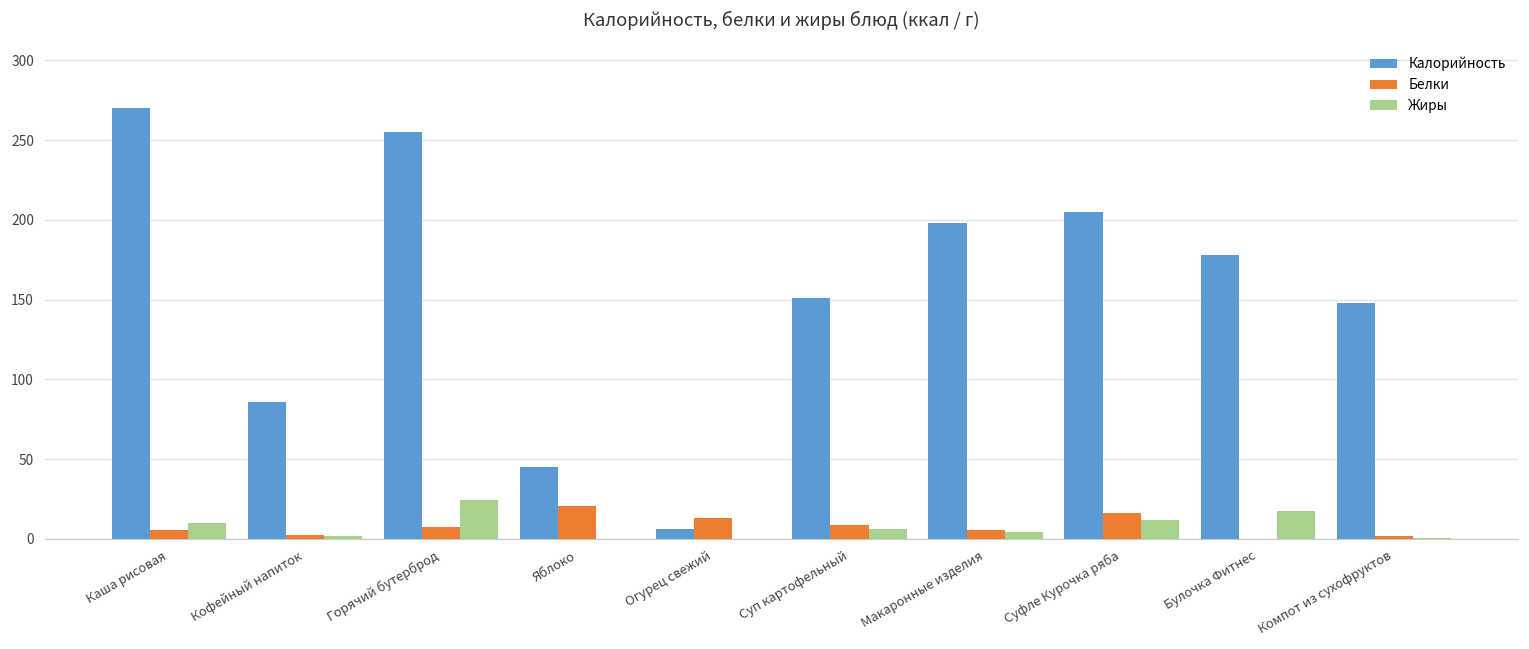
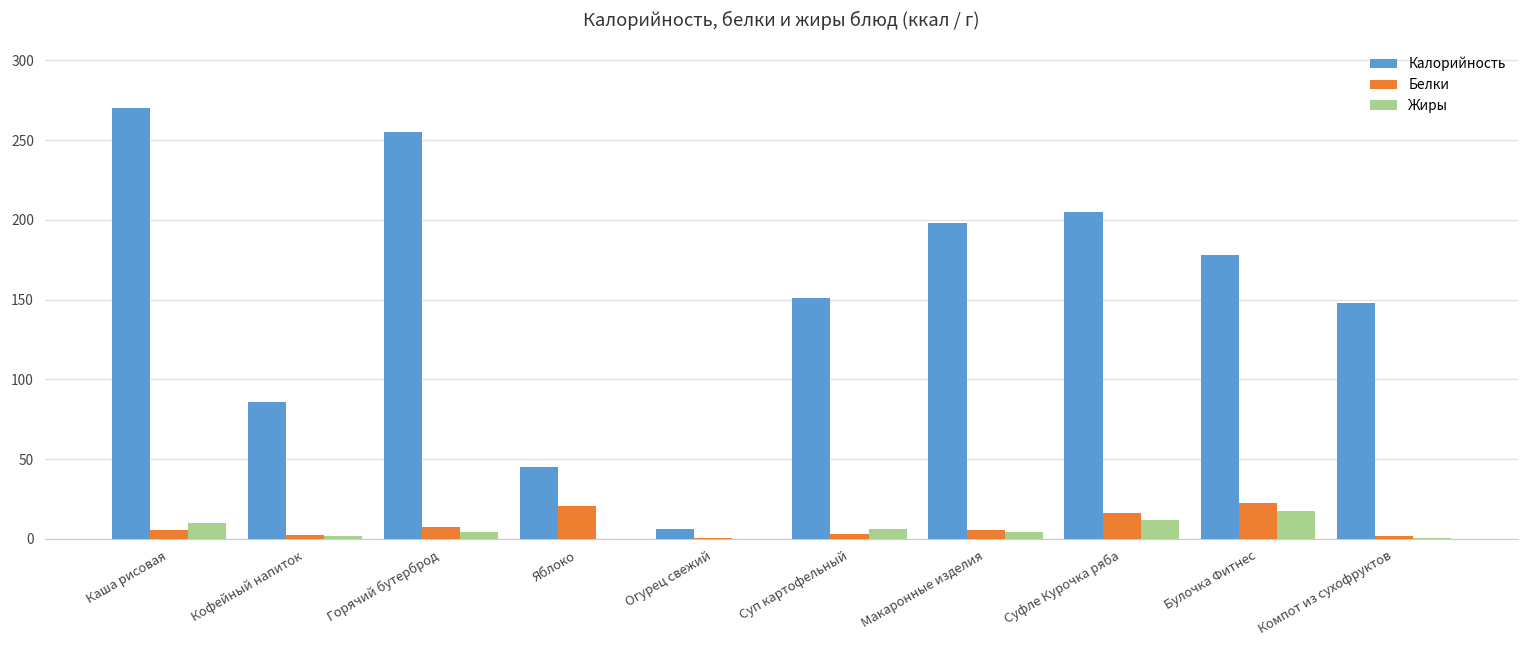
Жиры, Горячий бутерброд: 25 -> 5
Белки, Огурец свежий: 13 -> 0
Белки, Суп картофельный: 9 -> 3
Белки, Булочка Фитнес: 0 -> 23
